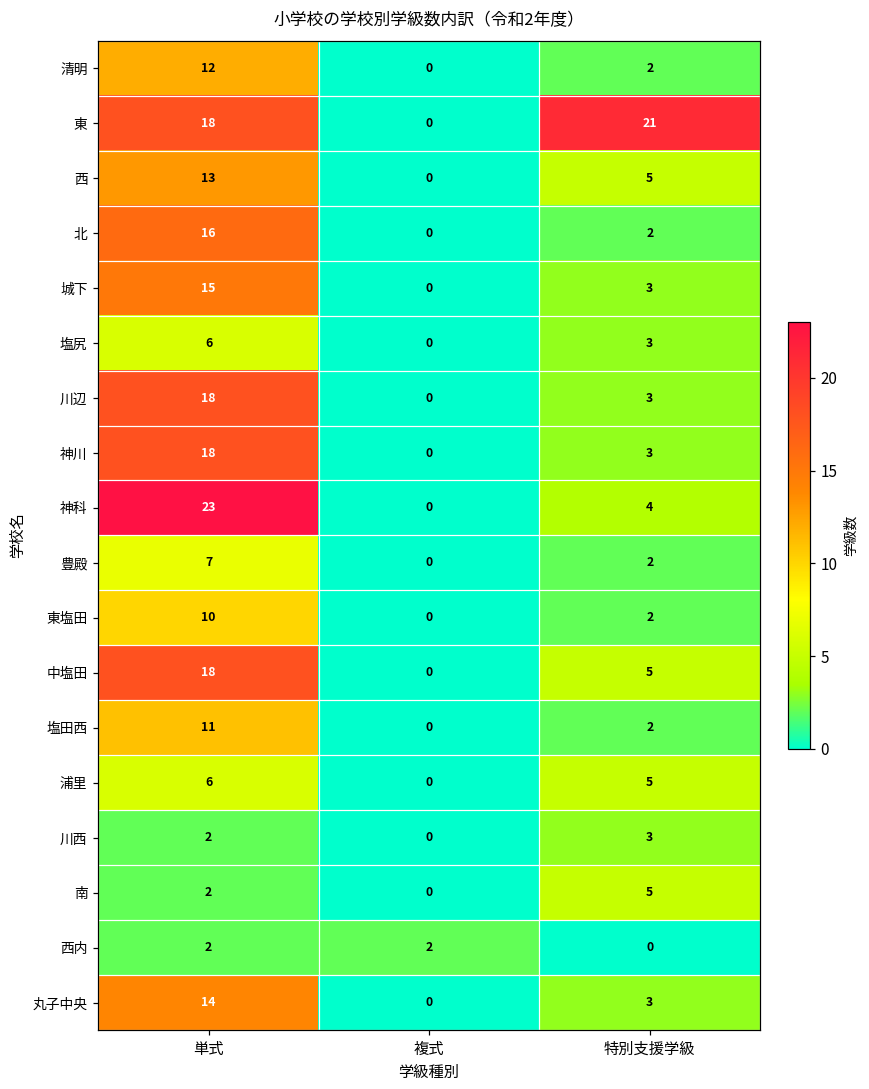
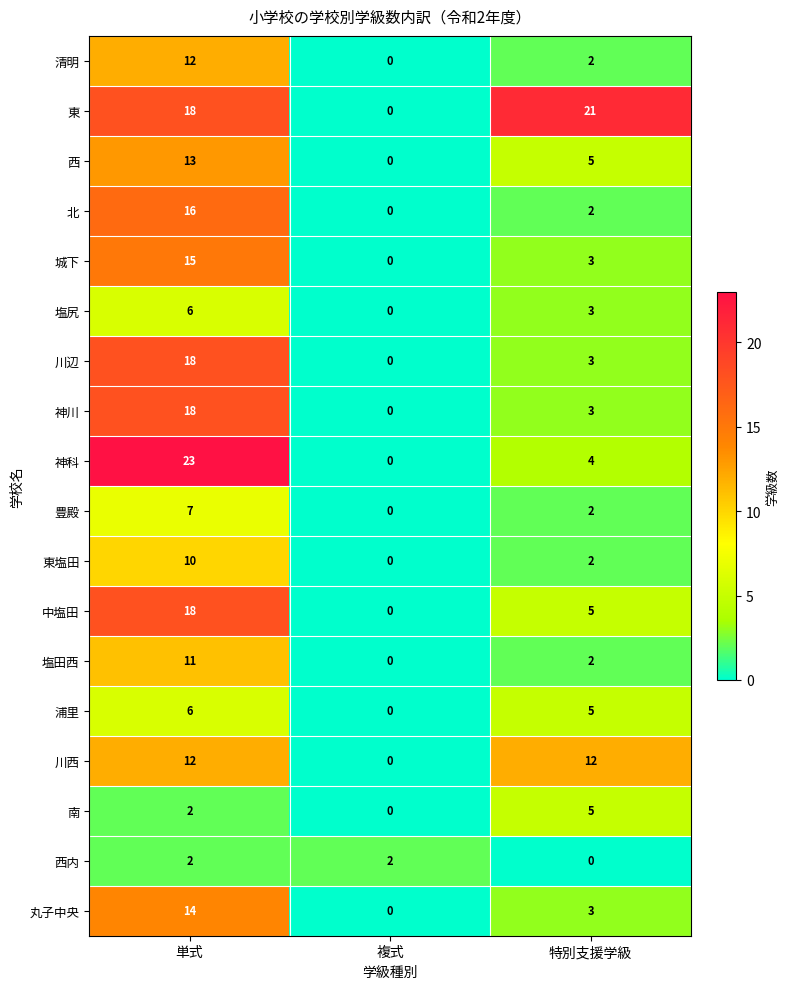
川西, 単式: 2 -> 12
川西, 特別支援学級: 3 -> 12
